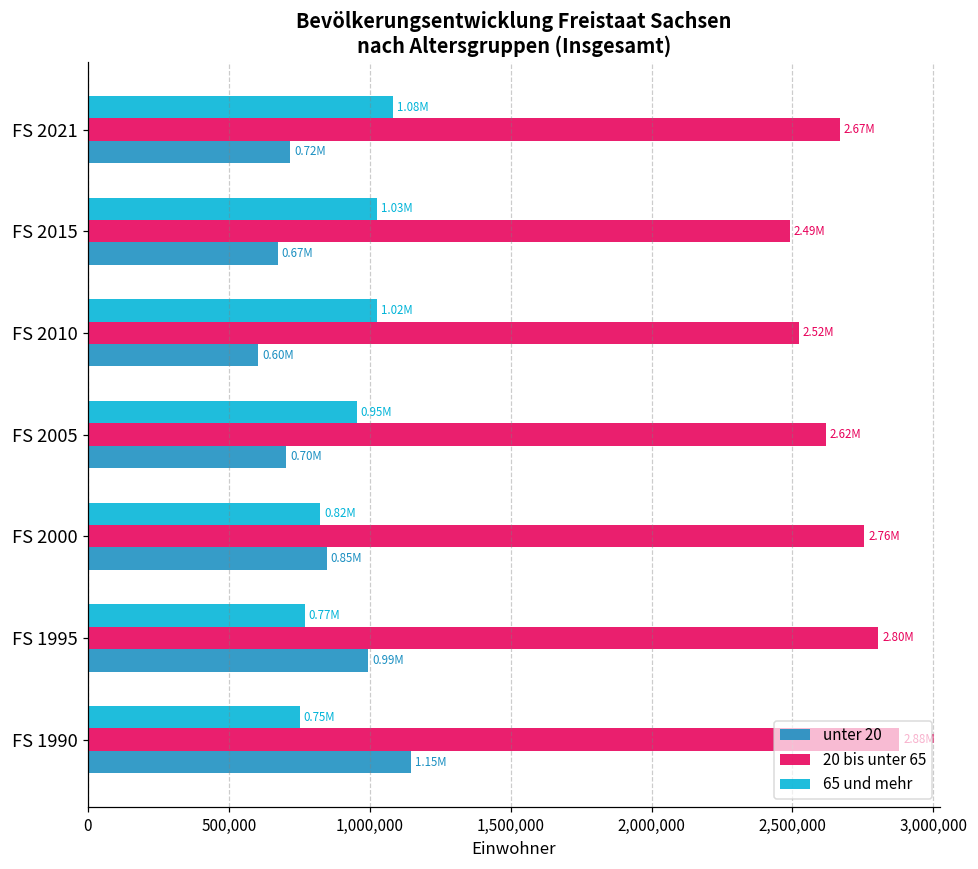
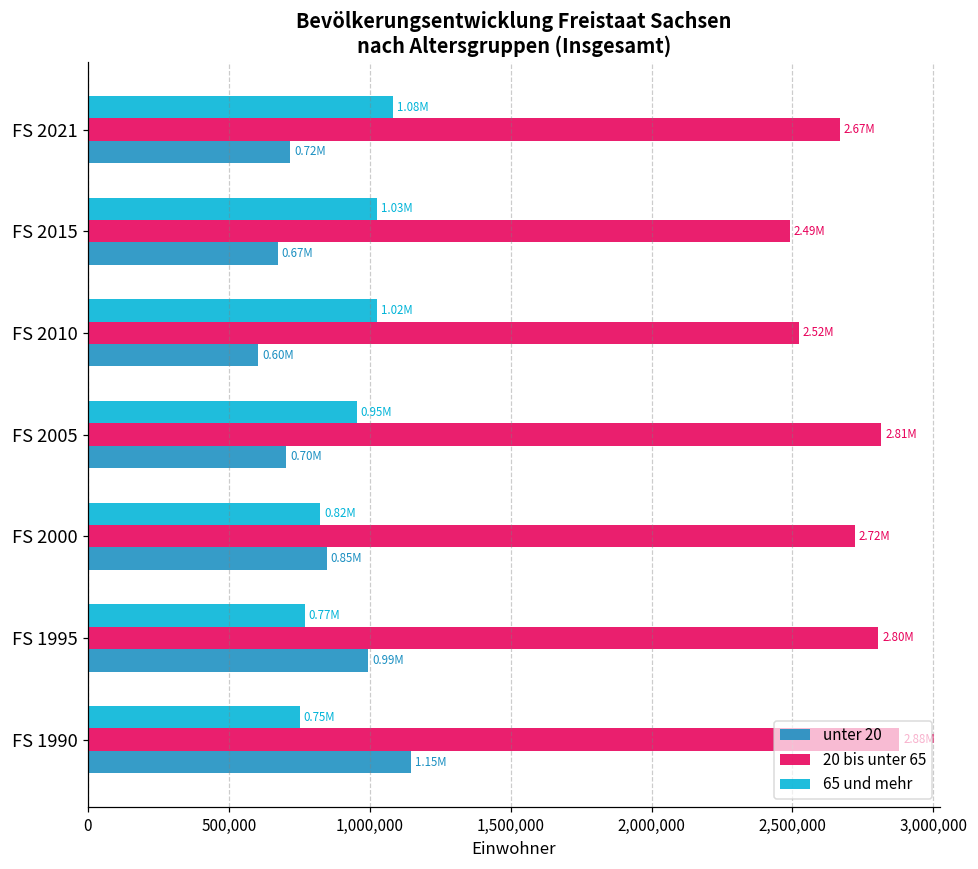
20 bis unter 65, FS 2005: 2.62M -> 2.81M
20 bis unter 65, FS 2000: 2.76M -> 2.72M
